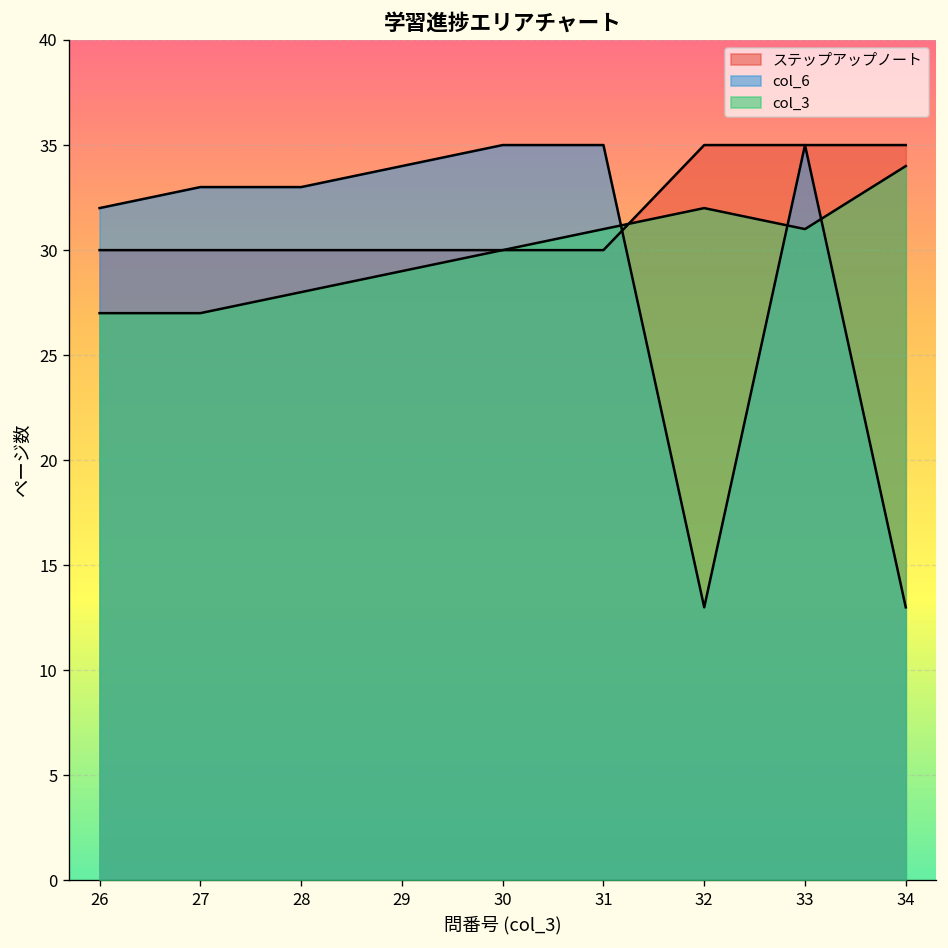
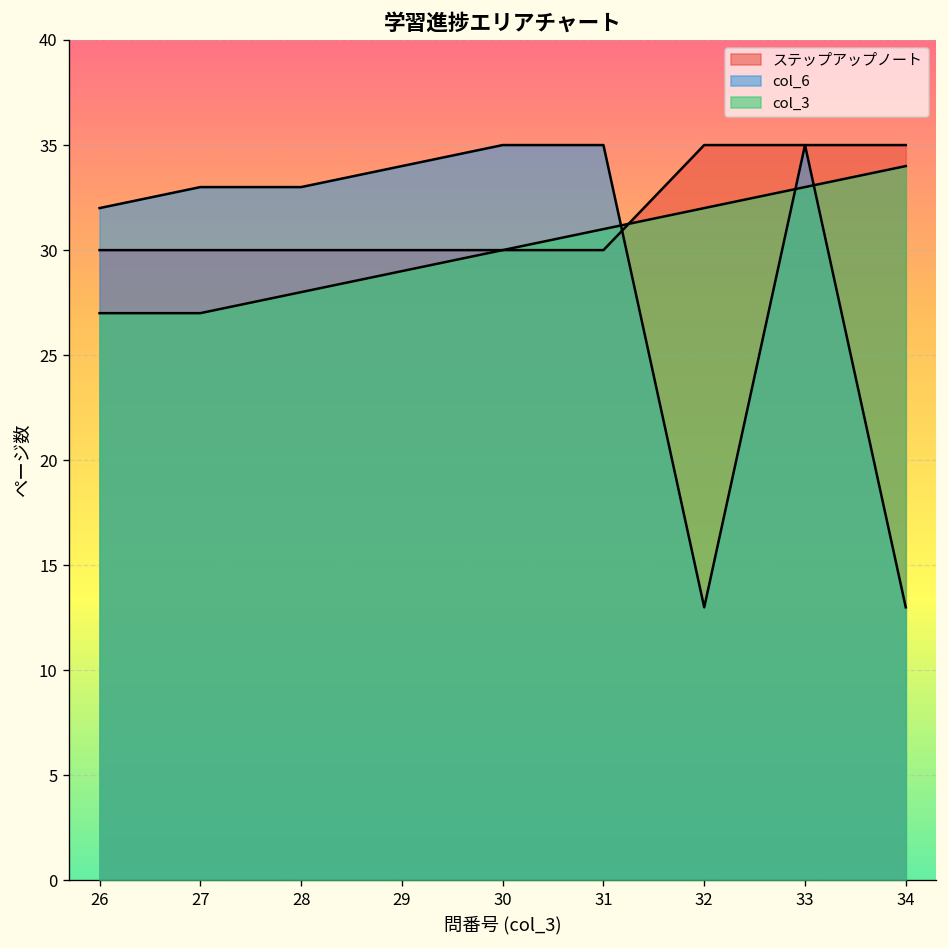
col_3, 33: 31 -> 33
